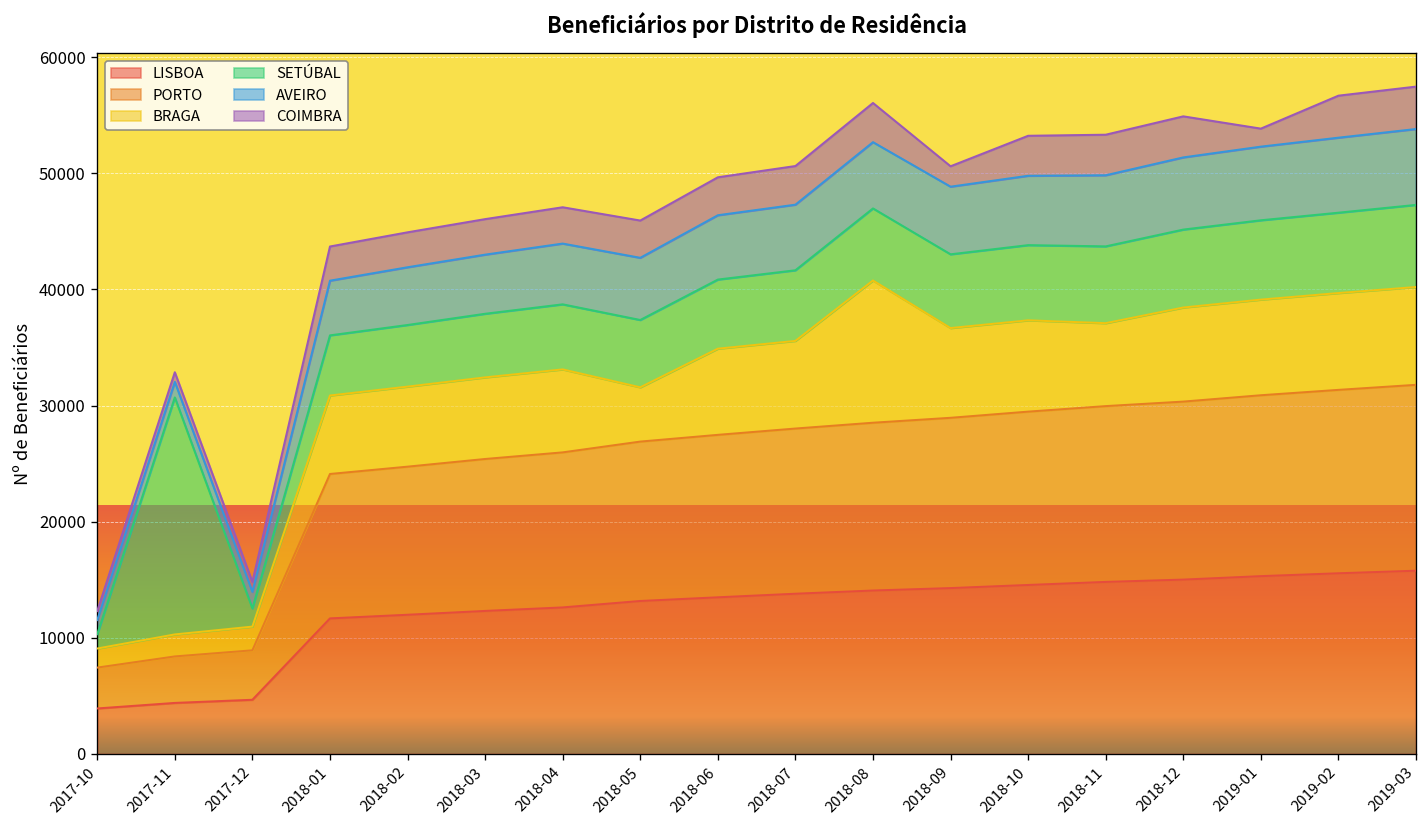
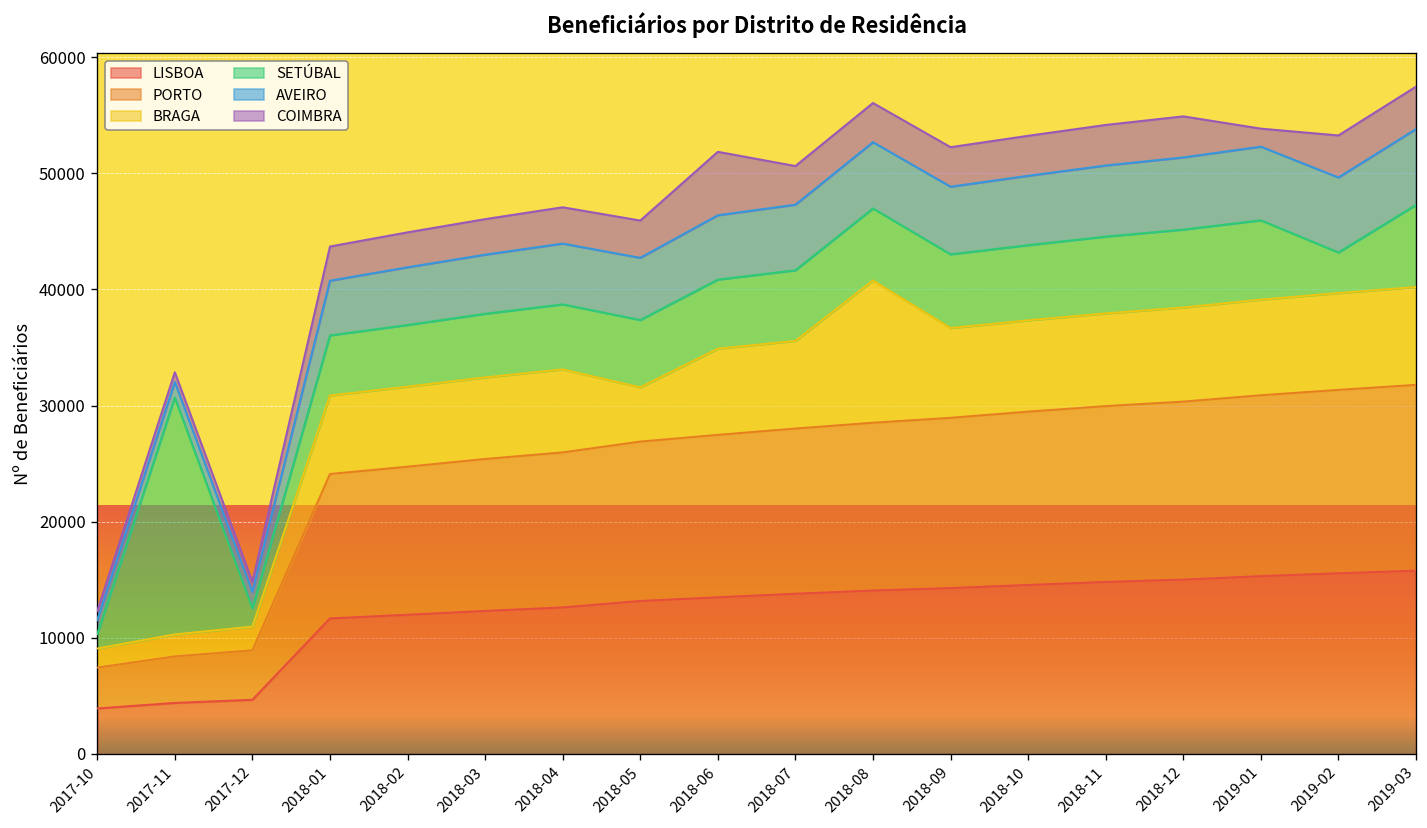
COIMBRA, 2018-06: 3000 -> 5000
COIMBRA, 2018-09: 2000 -> 3000
BRAGA, 2018-11: 7000 -> 8000
SETÚBAL, 2019-02: 7000 -> 3000
